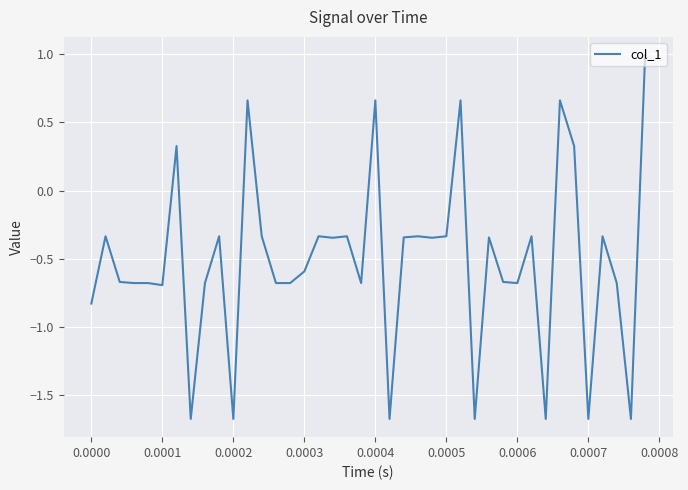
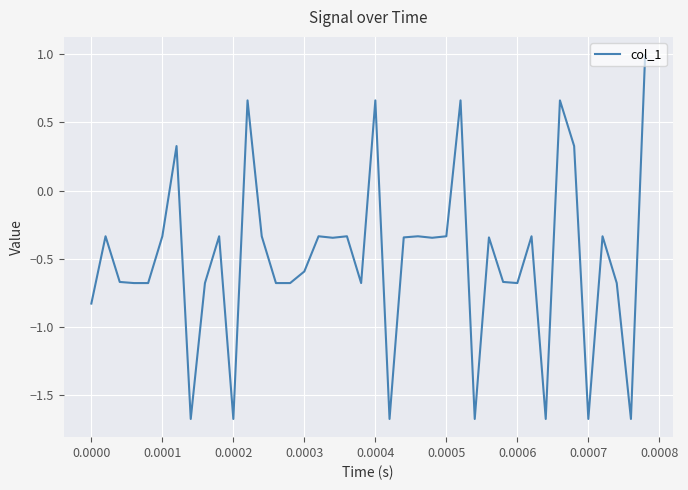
0.0001: -0.69 -> -0.34
